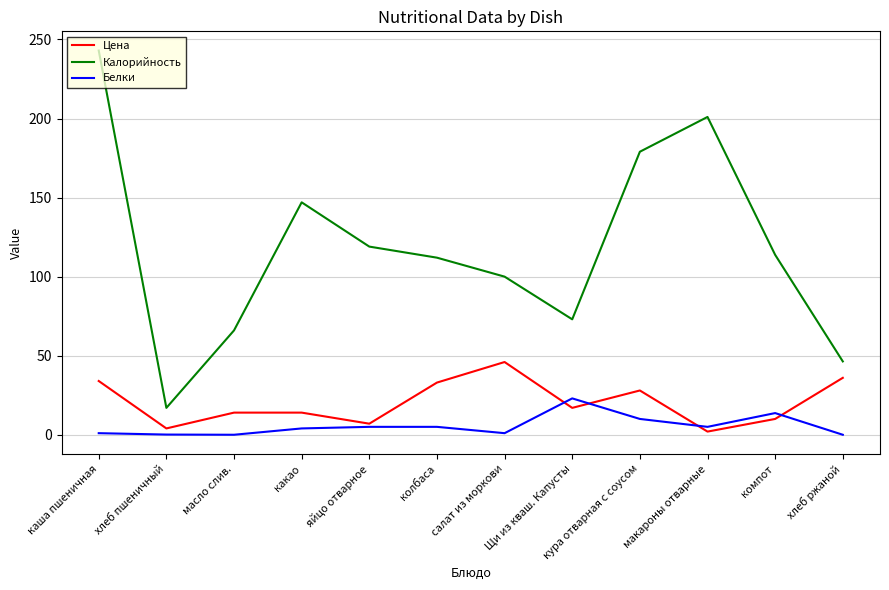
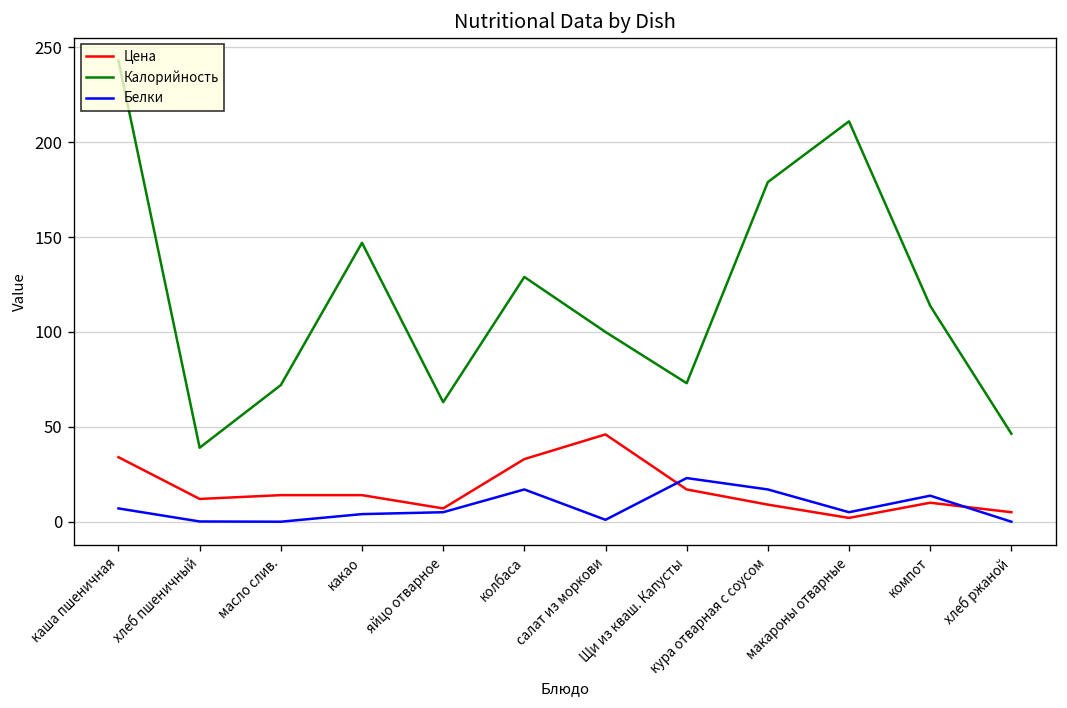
Белки, каша пшеничная: 1 -> 7
Цена, хлеб пшеничный: 4 -> 12
Калорийность, хлеб пшеничный: 17 -> 39
Калорийность, масло слив.: 66 -> 72
Калорийность, яйцо отварное: 119 -> 63
Калорийность, колбаса: 112 -> 129
Белки, колбаса: 5 -> 17
Цена, кура отварная с соусом: 28 -> 9
Белки, кура отварная с соусом: 10 -> 17
Калорийность, макароны отварные: 201 -> 211
Цена, хлеб ржаной: 36 -> 5
